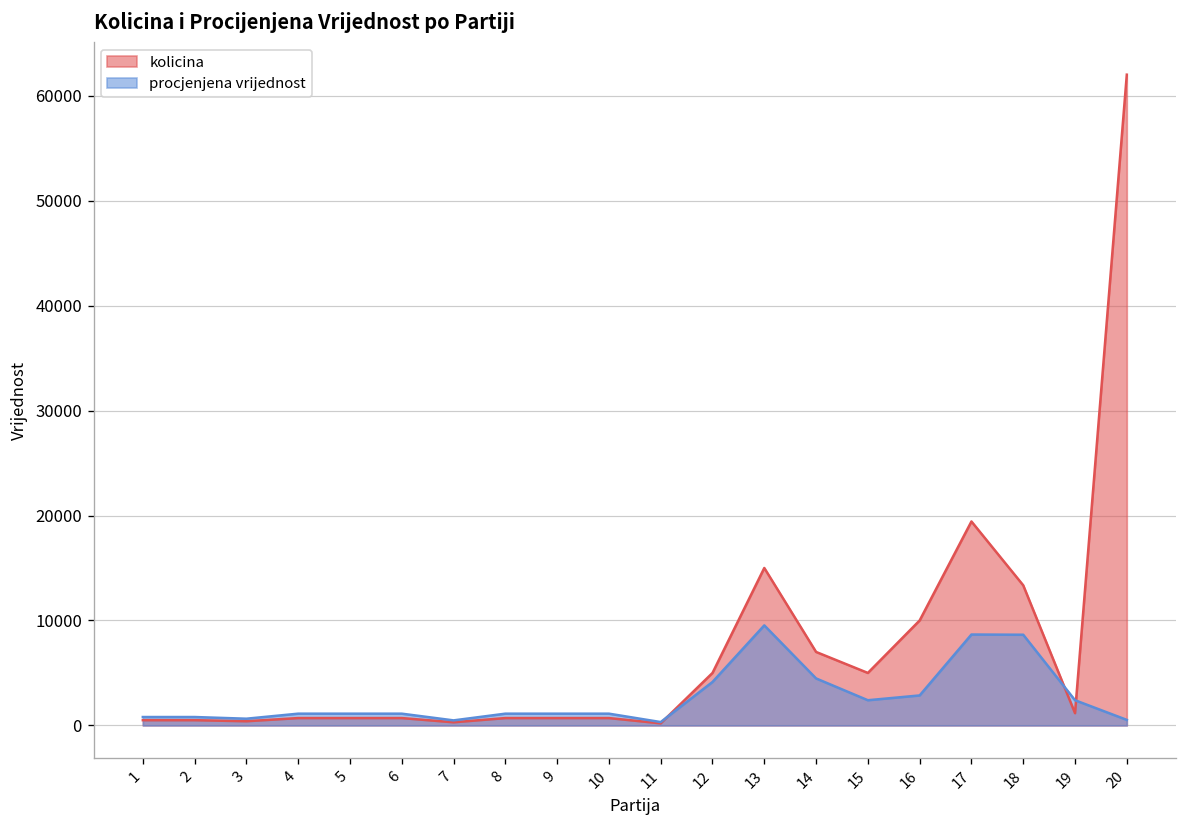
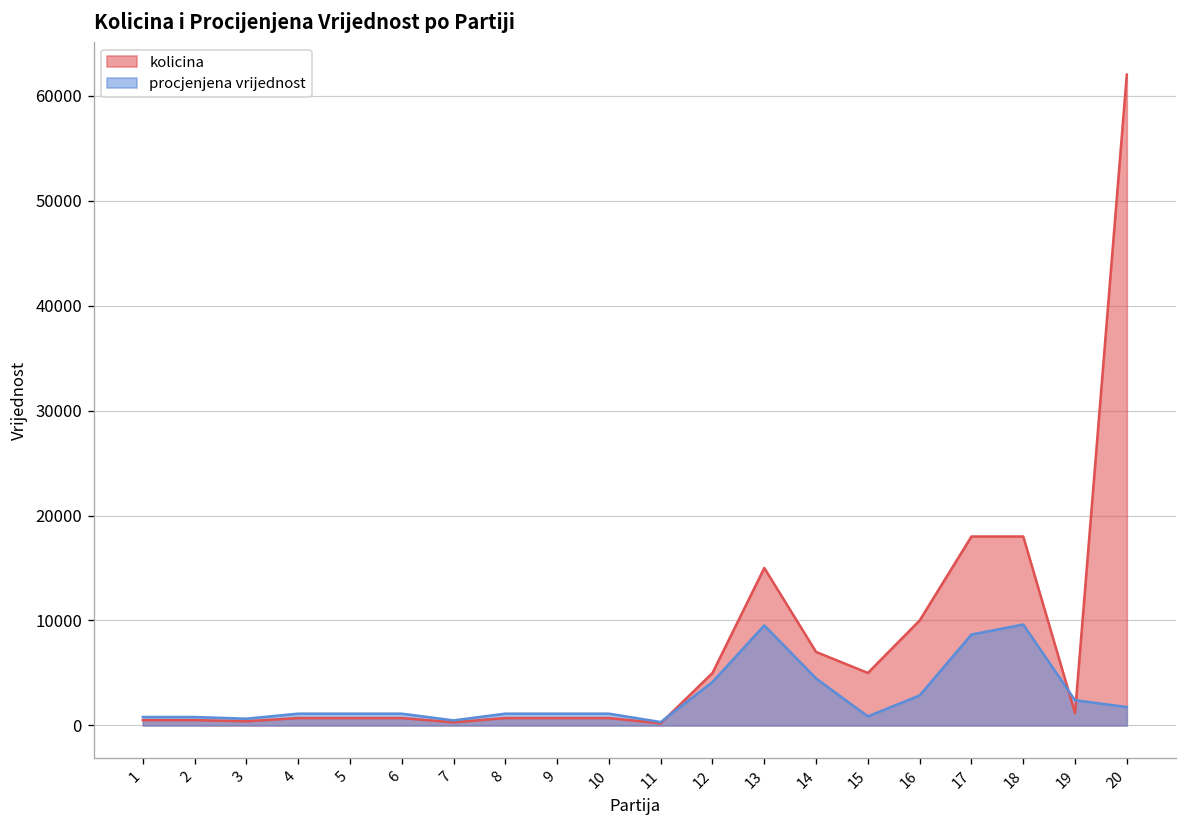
procjenjena vrijednost, 15: 2000 -> 1000
kolicina, 17: 19000 -> 18000
kolicina, 18: 13000 -> 18000
procjenjena vrijednost, 18: 9000 -> 10000
procjenjena vrijednost, 20: 1000 -> 2000
